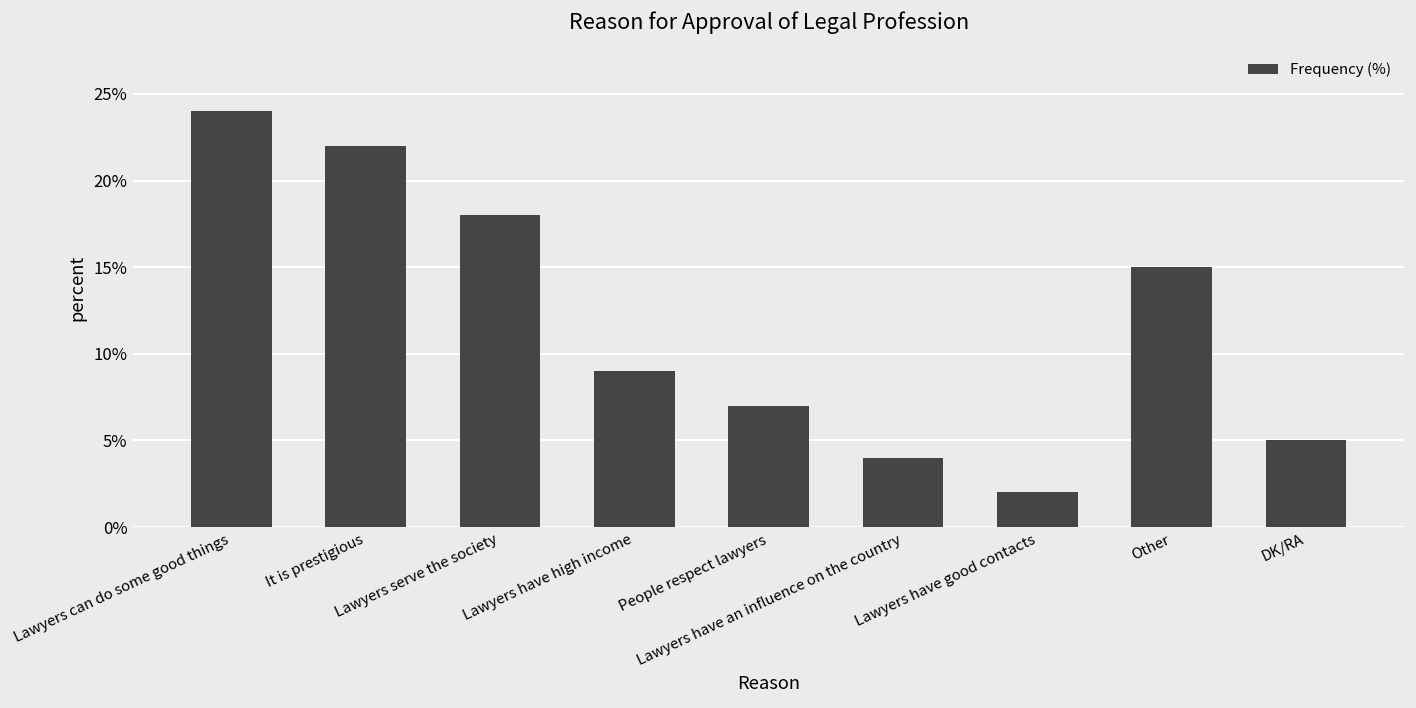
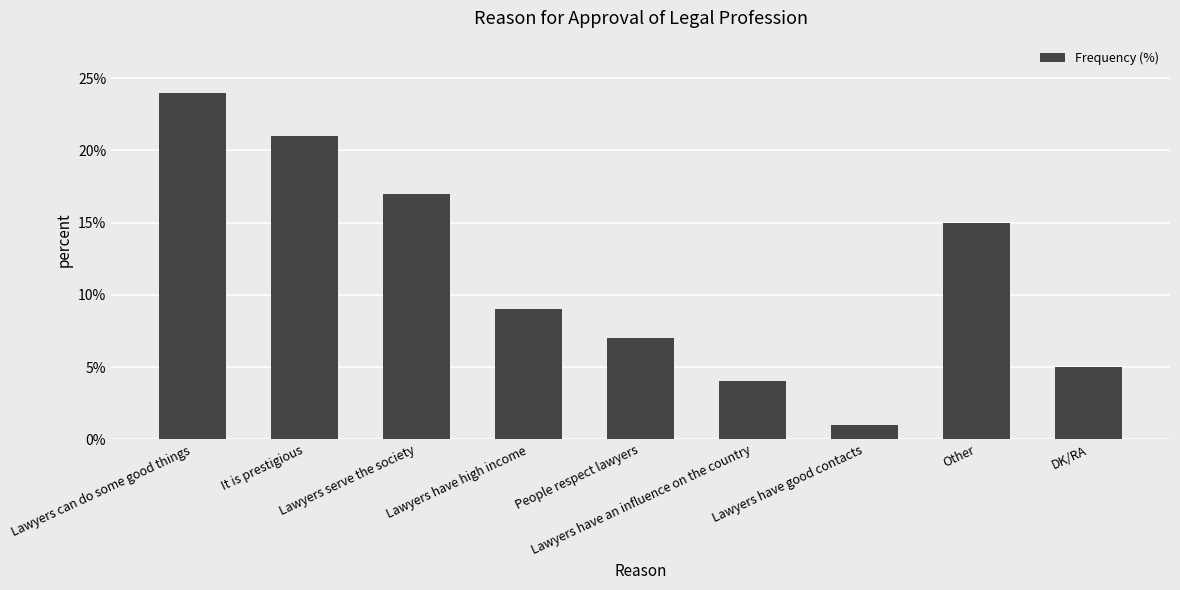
It is prestigious: 22% -> 21%
Lawyers serve the society: 18% -> 17%
Lawyers have good contacts: 2% -> 1%
